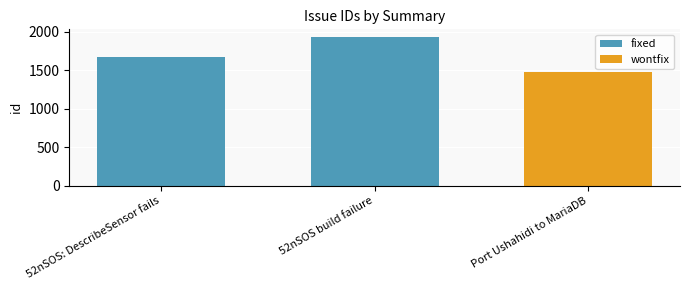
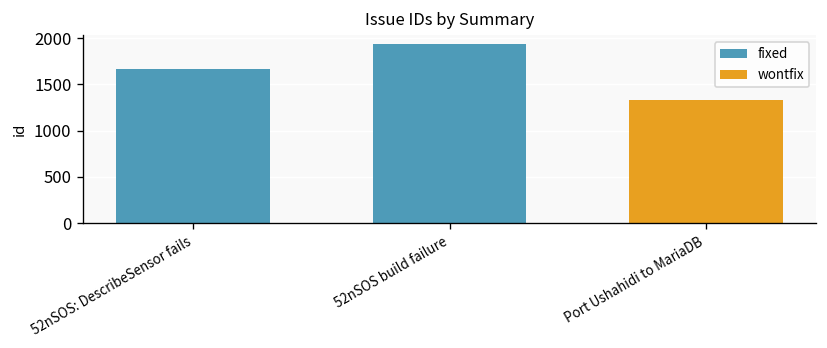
wontfix, Port Ushahidi to MariaDB: 1500 -> 1300
